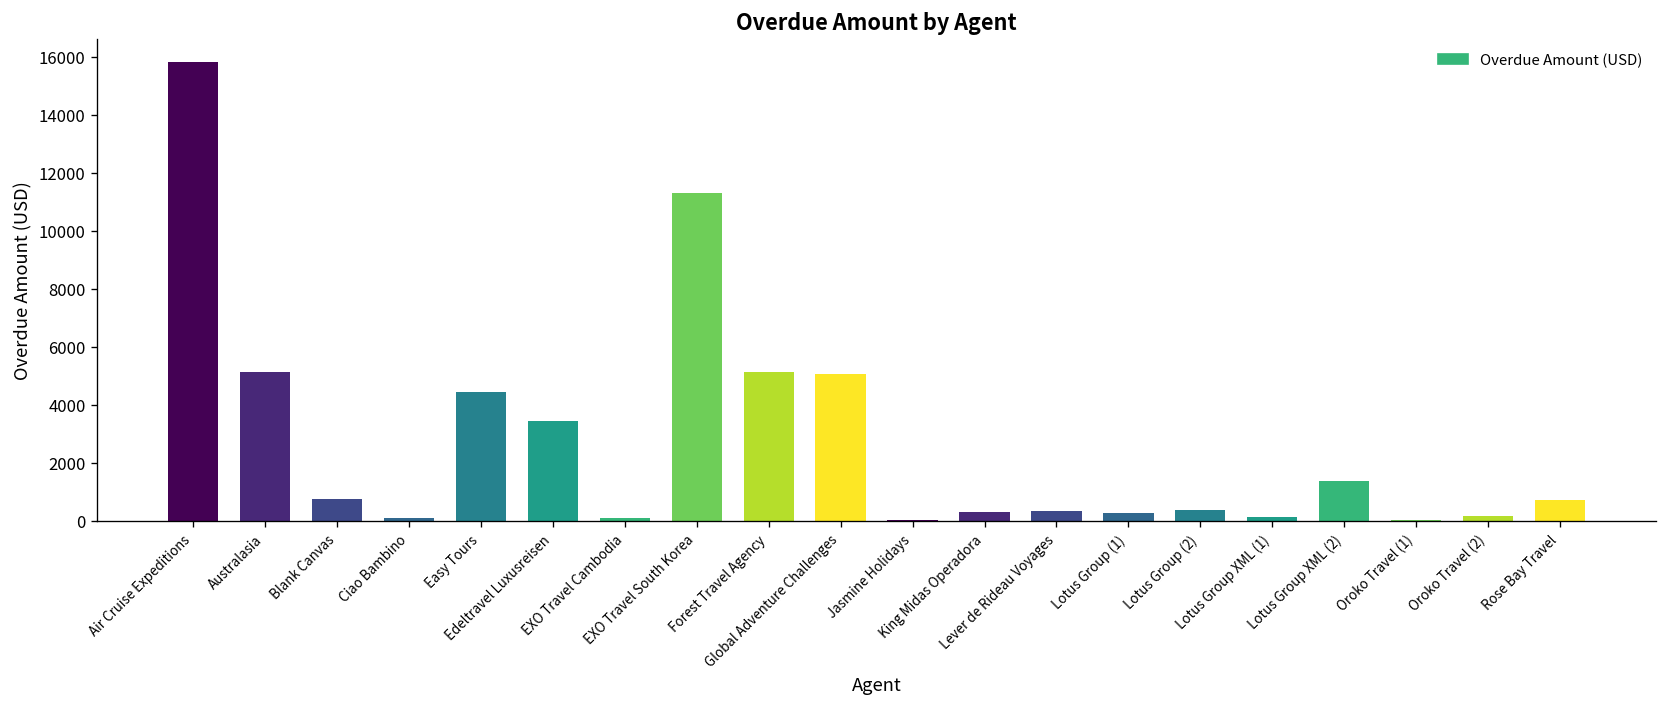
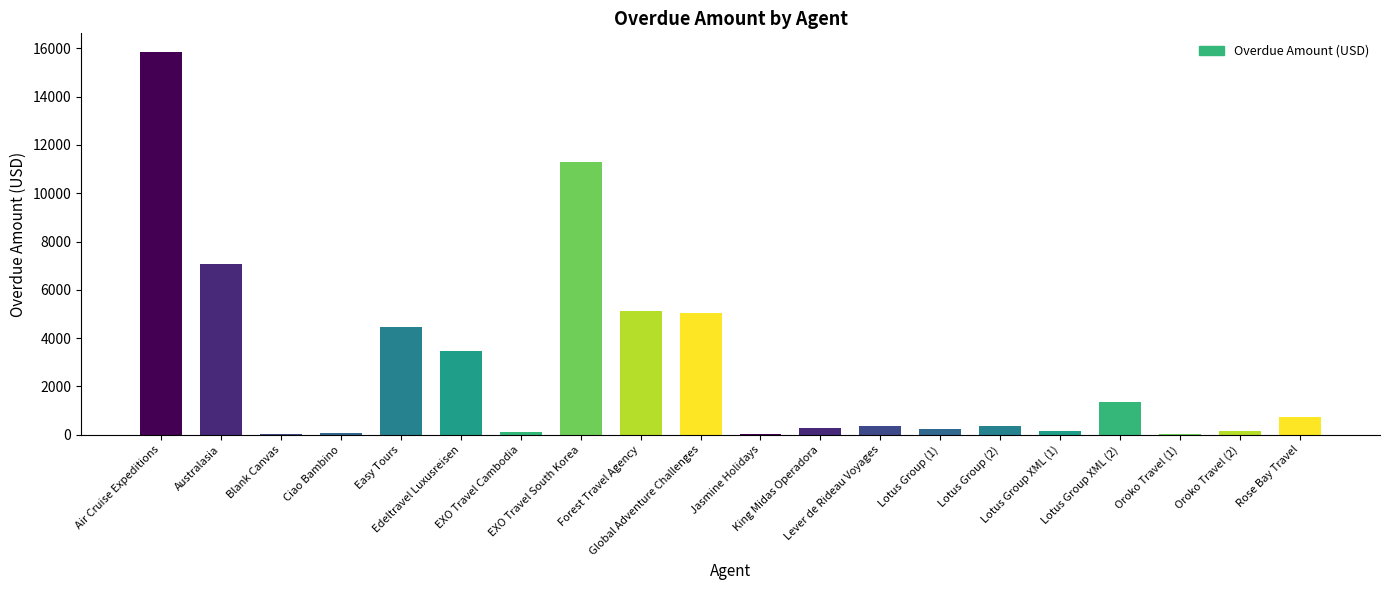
Australasia: 5100 -> 7100
Blank Canvas: 700 -> 0
